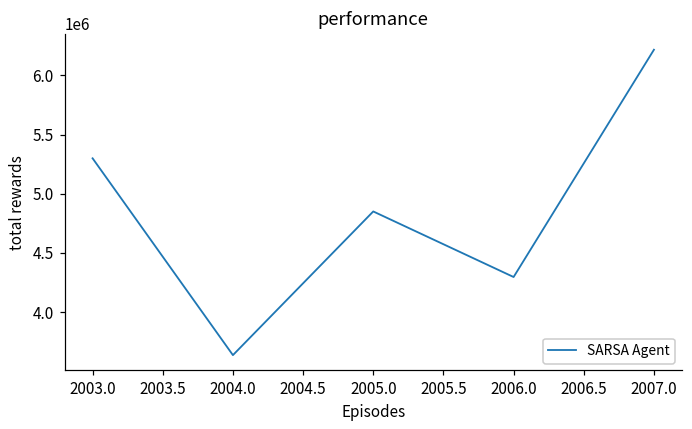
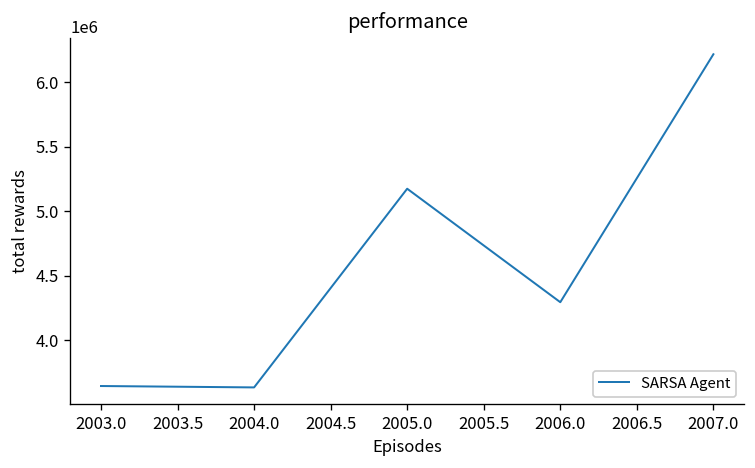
2003.0: 5300000 -> 3650000
2005.0: 4850000 -> 5180000
